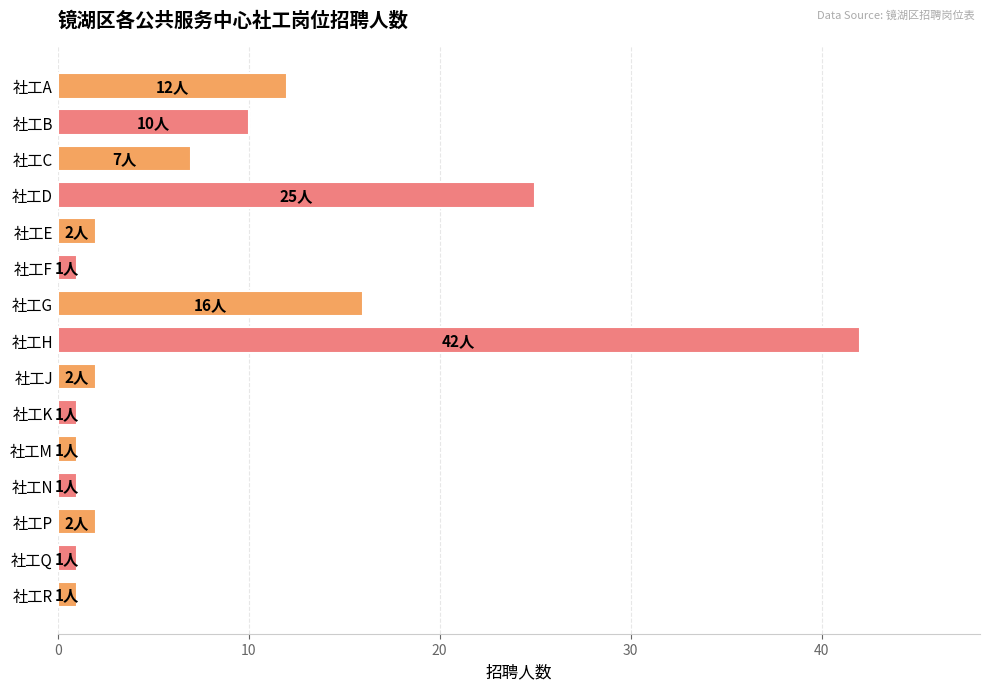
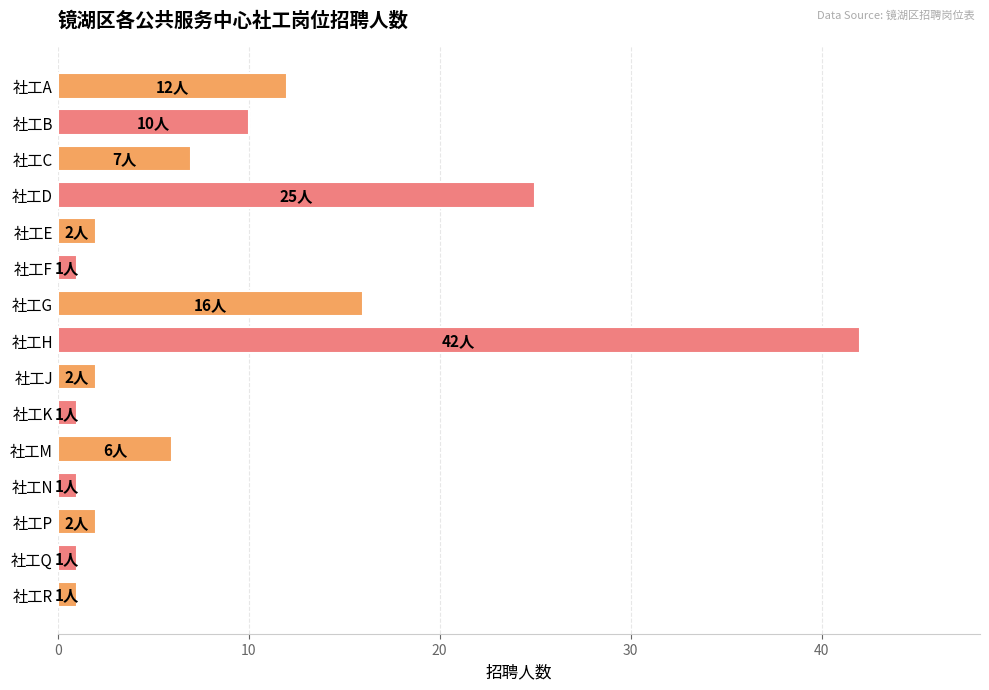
社工M: 1人 -> 6人
